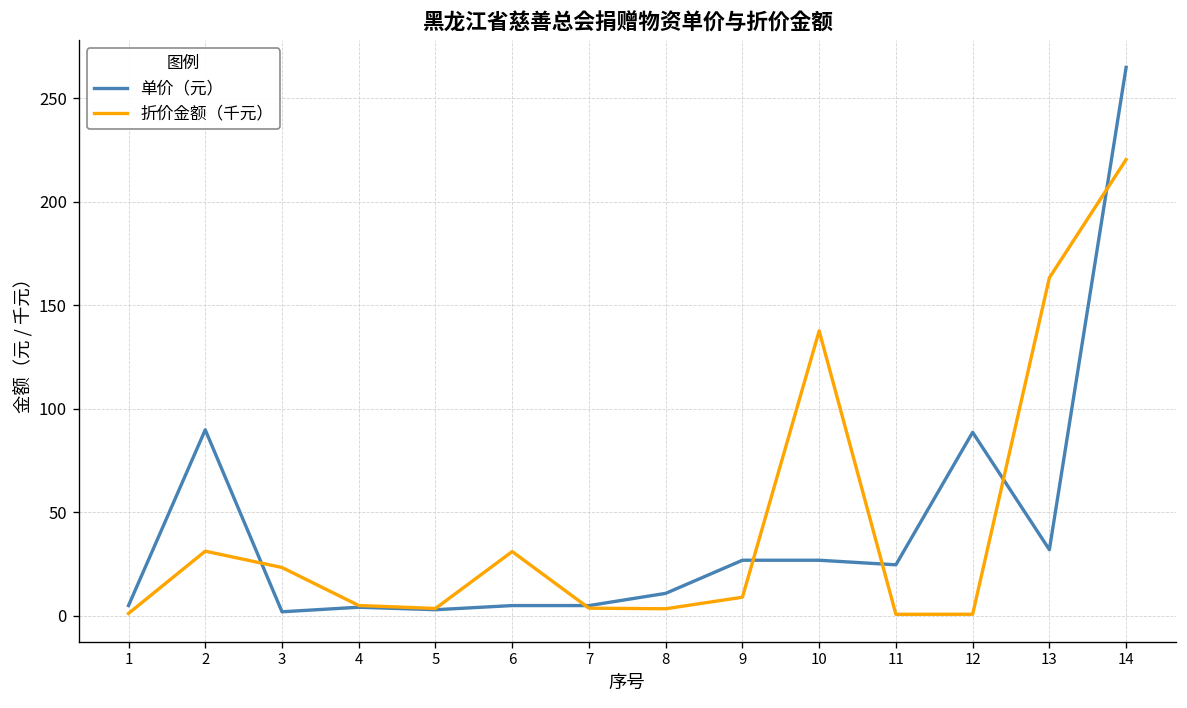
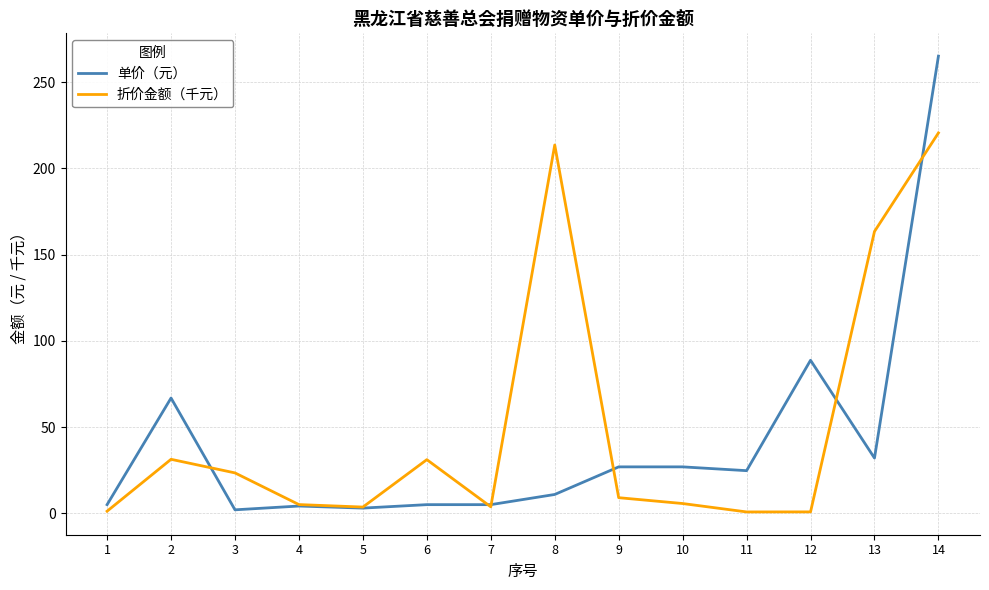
单价（元）, 2: 90 -> 67
折价金额（千元）, 8: 3 -> 213
折价金额（千元）, 10: 138 -> 6
